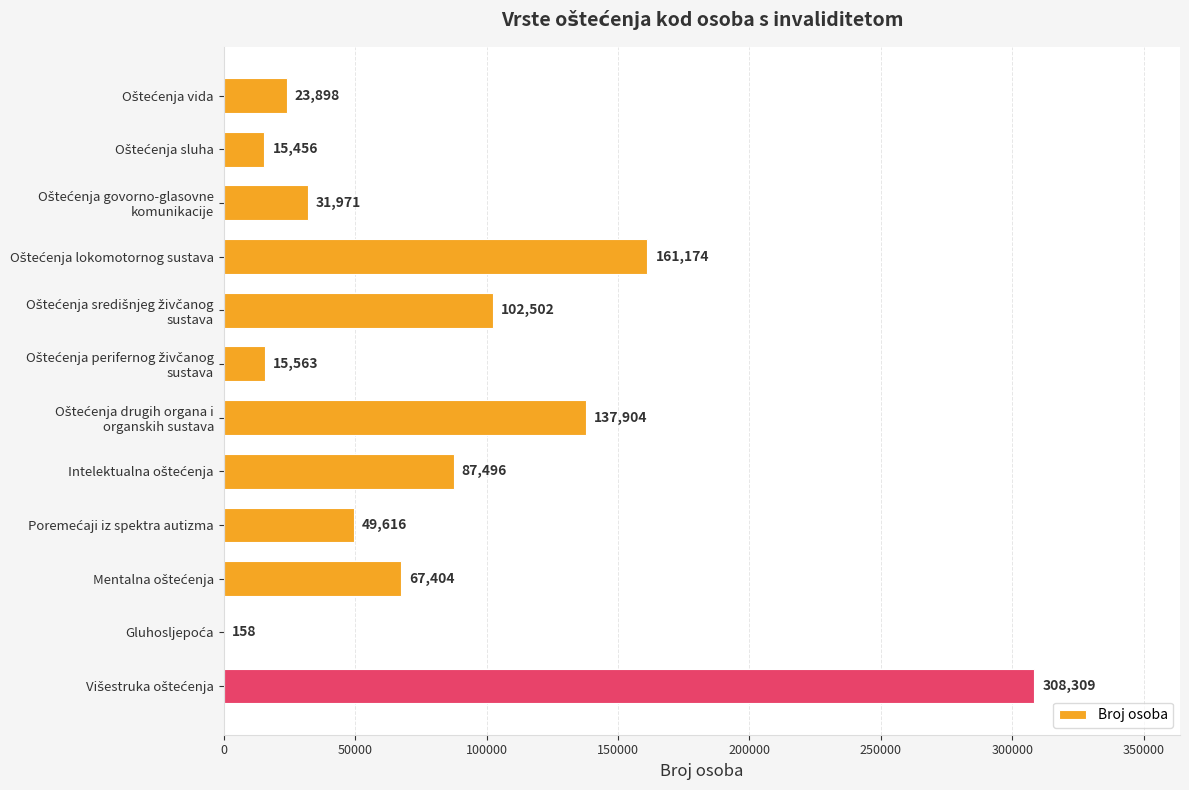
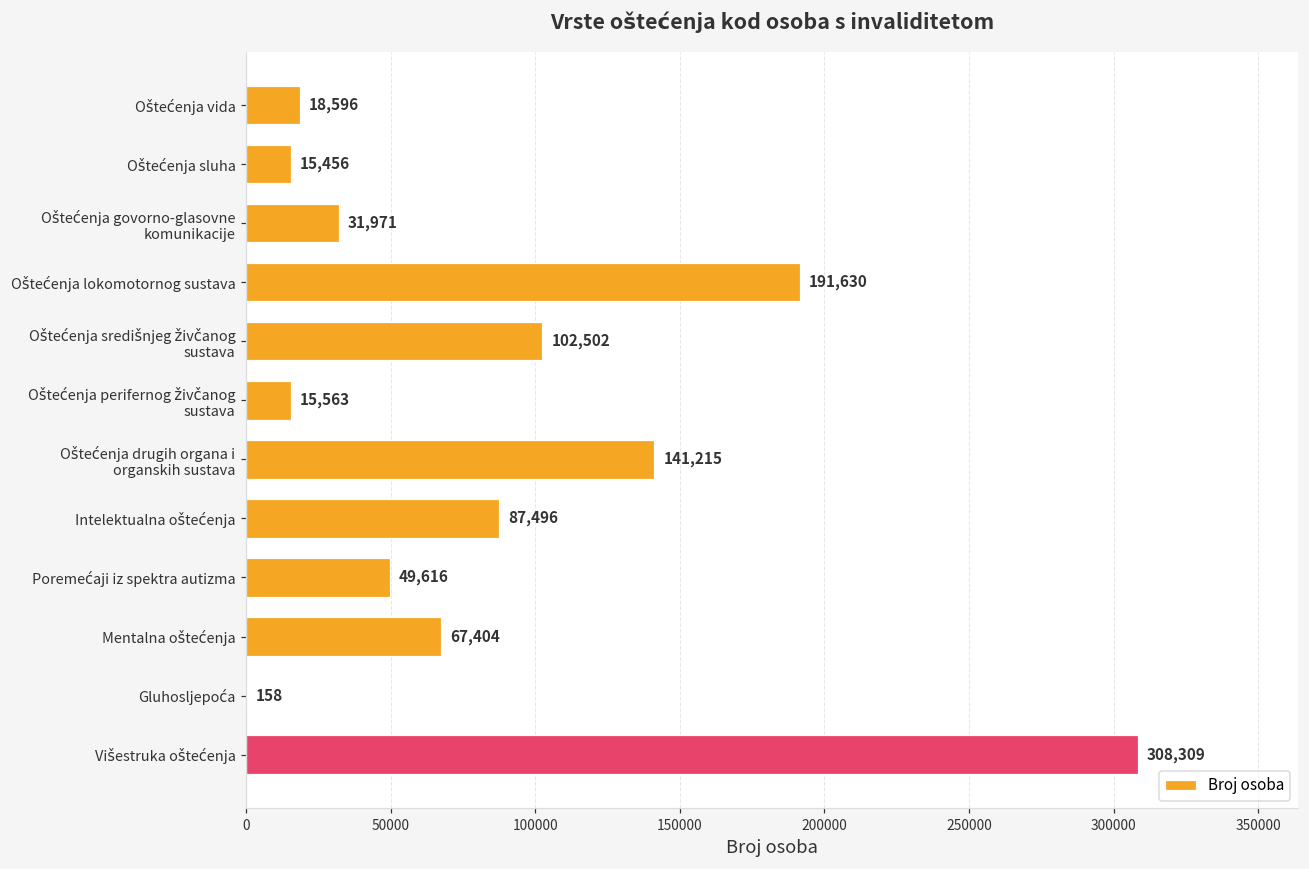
Oštećenja vida: 23,898 -> 18,596
Oštećenja lokomotornog sustava: 161,174 -> 191,630
Oštećenja drugih organa i organskih sustava: 137,904 -> 141,215
